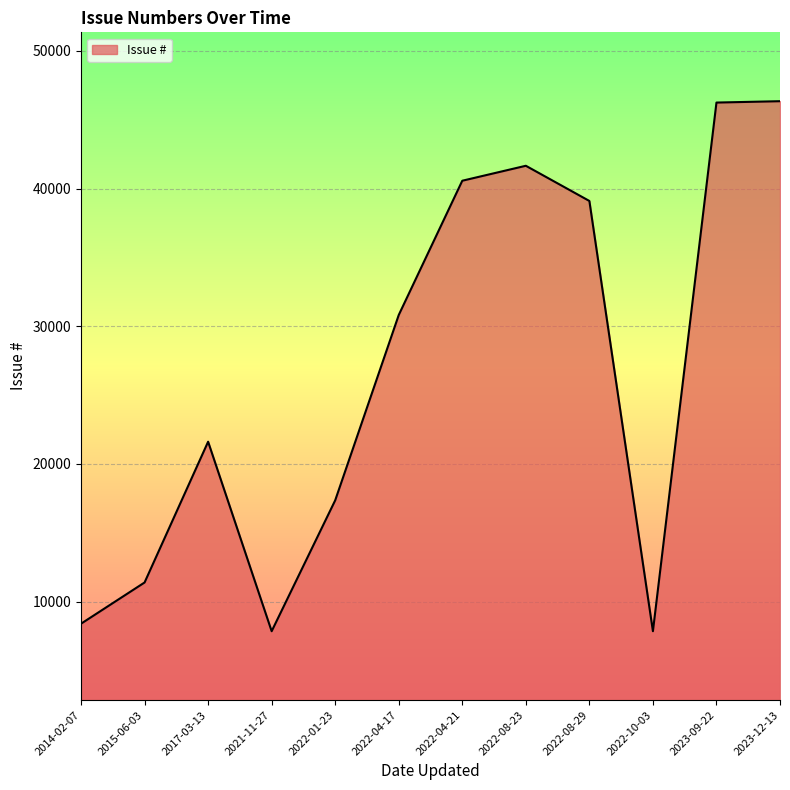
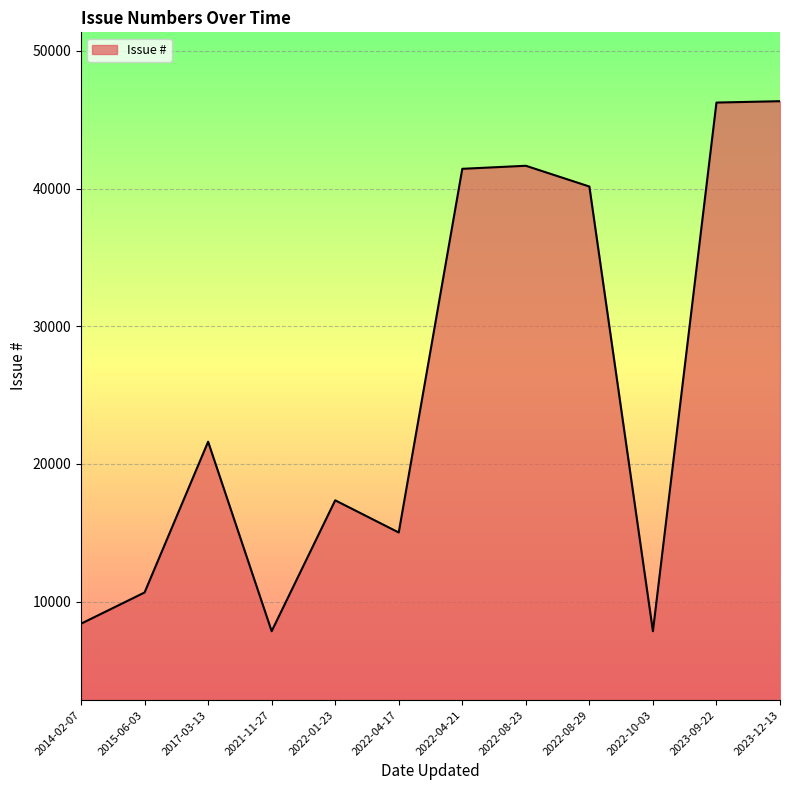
2015-06-03: 11400 -> 10700
2022-04-17: 30800 -> 15000
2022-04-21: 40600 -> 41400
2022-08-29: 39100 -> 40100
